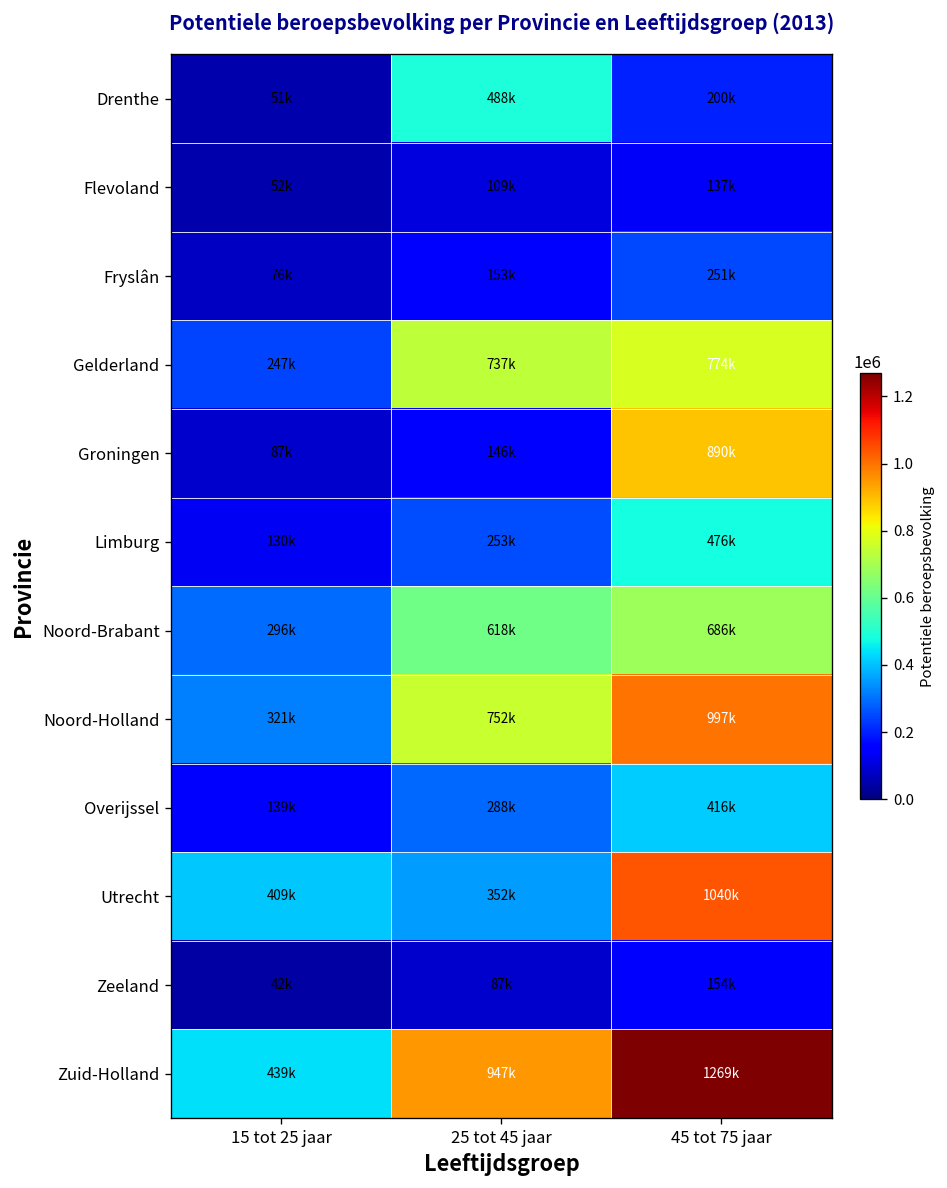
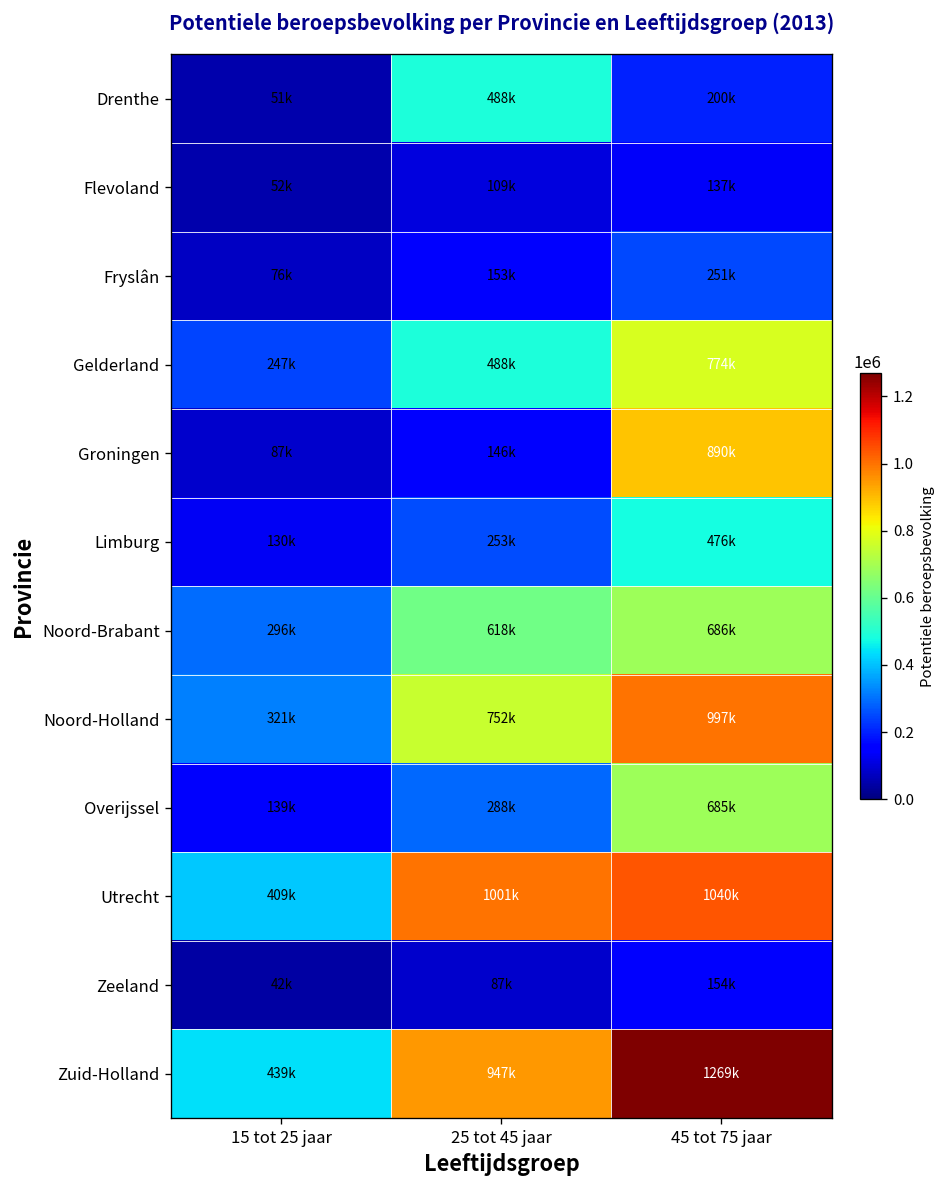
Gelderland, 25 tot 45 jaar: 737k -> 488k
Overijssel, 45 tot 75 jaar: 416k -> 685k
Utrecht, 25 tot 45 jaar: 352k -> 1001k
